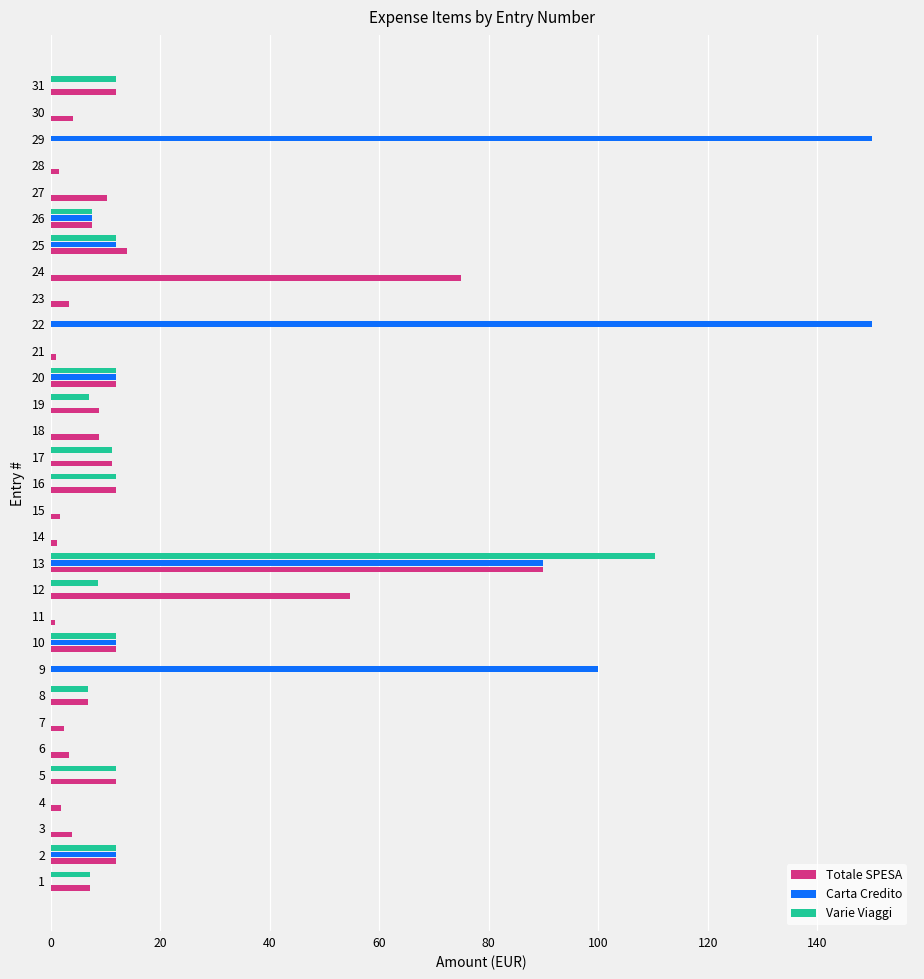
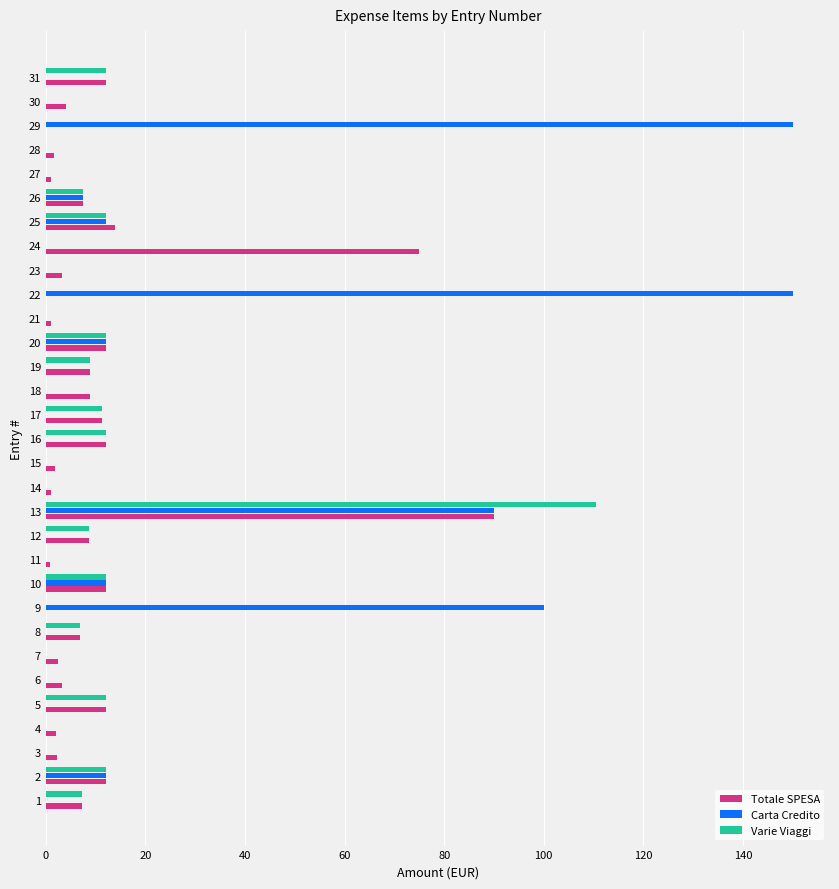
Totale SPESA, 27: 10 -> 1
Varie Viaggi, 19: 7 -> 9
Totale SPESA, 12: 55 -> 9
Totale SPESA, 3: 4 -> 2
